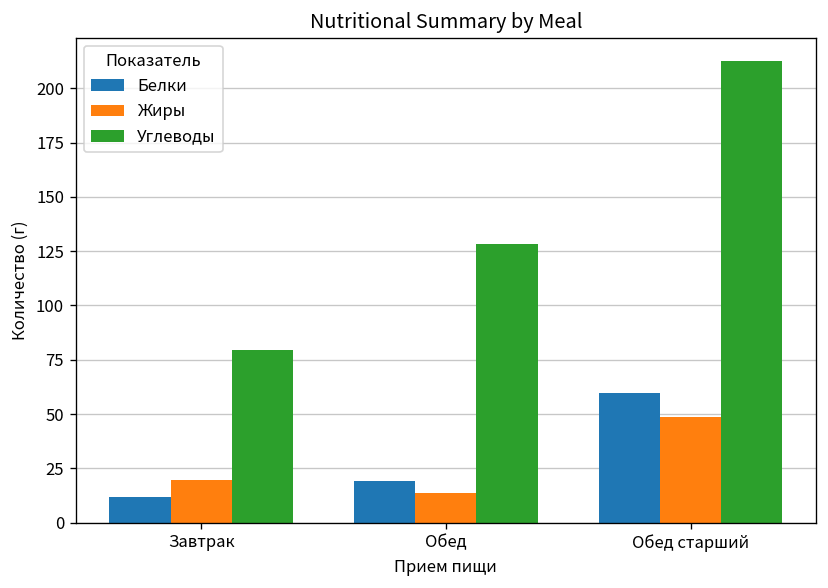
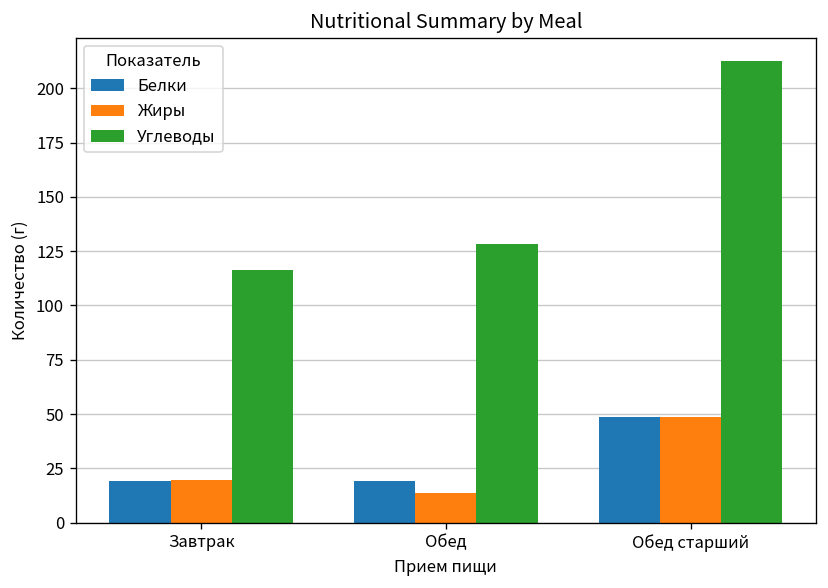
Белки, Завтрак: 12 -> 19
Углеводы, Завтрак: 80 -> 116
Белки, Обед старший: 60 -> 49
